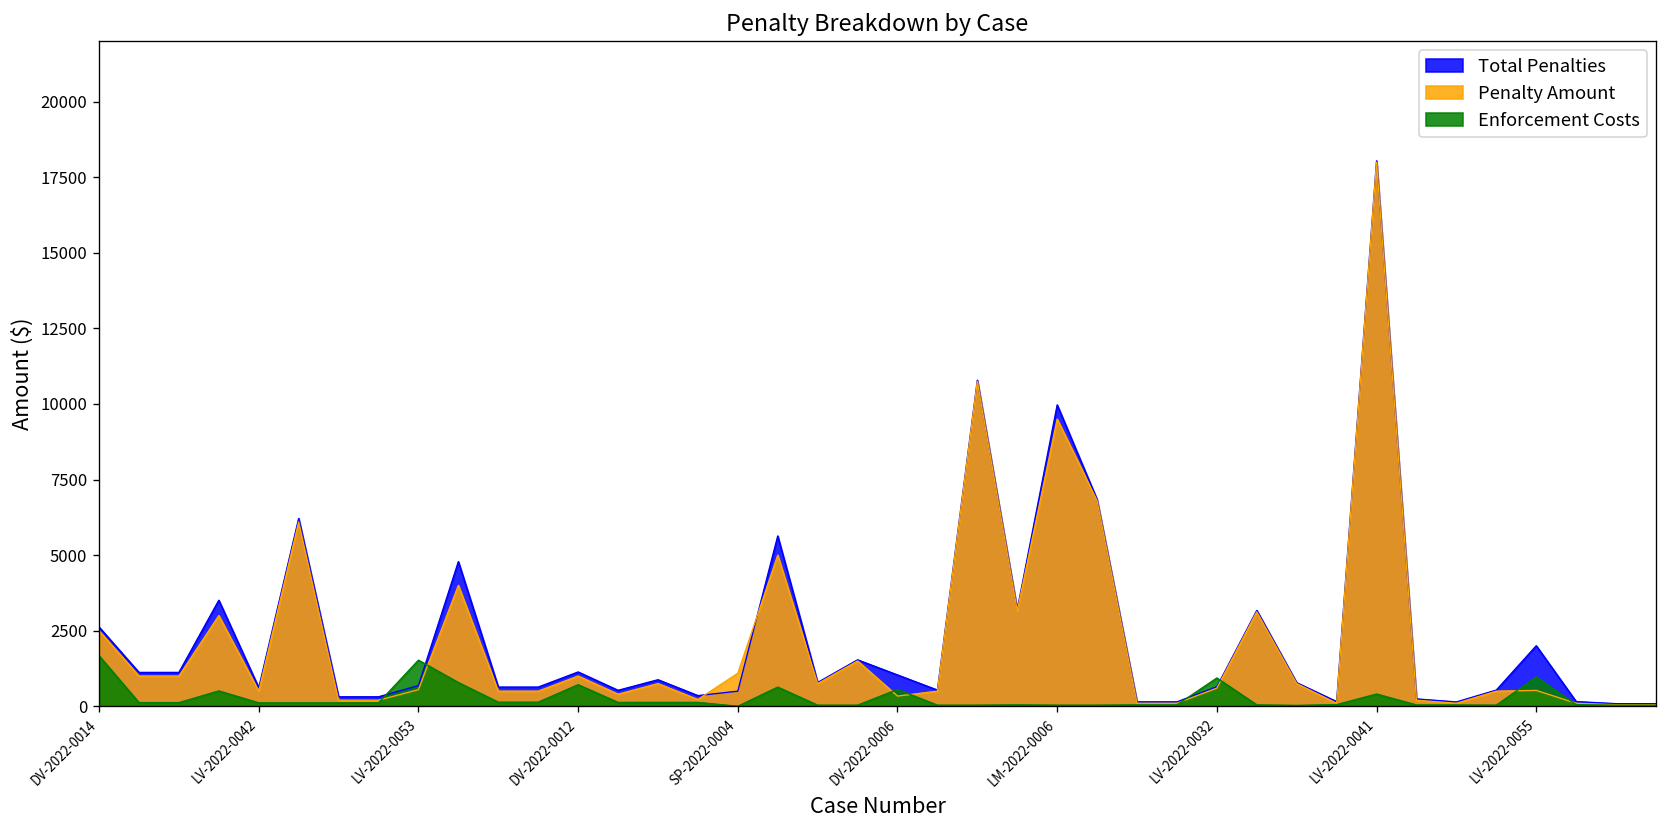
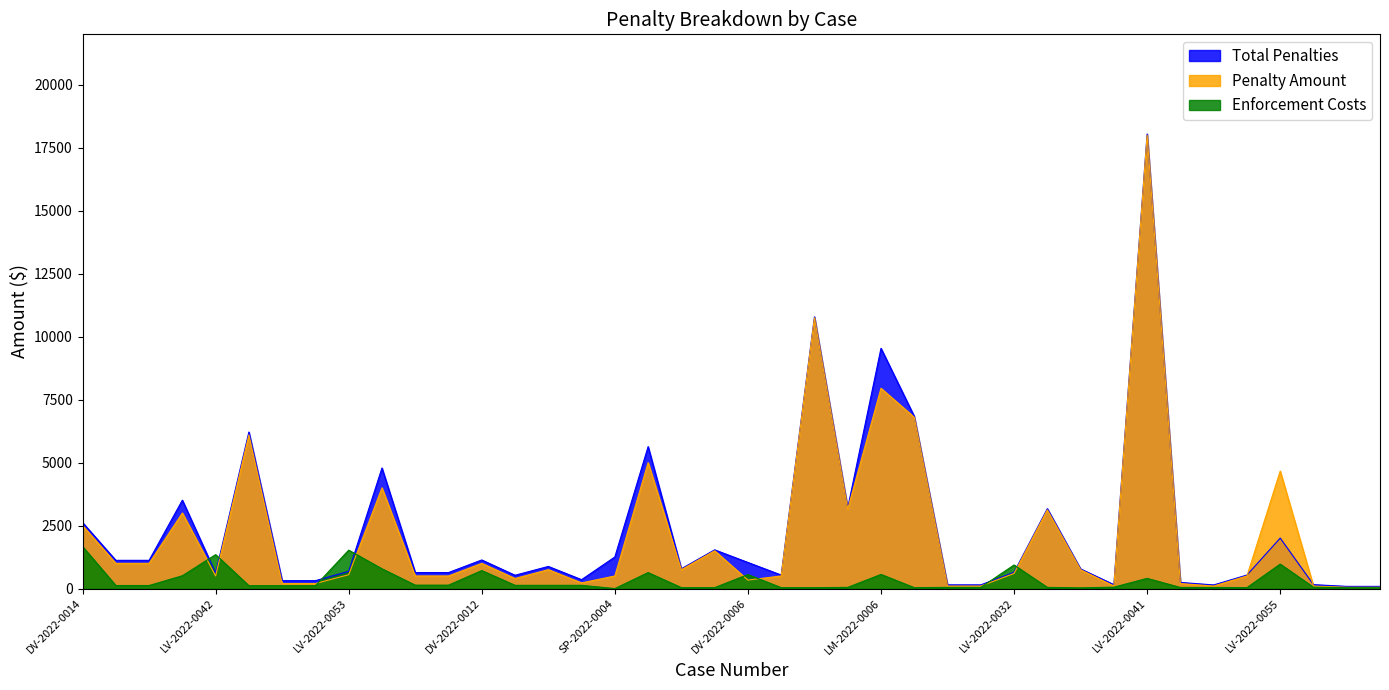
Enforcement Costs, LV-2022-0042: 100 -> 1300
Total Penalties, SP-2022-0004: 500 -> 1300
Penalty Amount, SP-2022-0004: 1100 -> 500
Total Penalties, LM-2022-0006: 10000 -> 9500
Penalty Amount, LM-2022-0006: 9500 -> 8000
Enforcement Costs, LM-2022-0006: 0 -> 600
Penalty Amount, LV-2022-0055: 500 -> 4700
